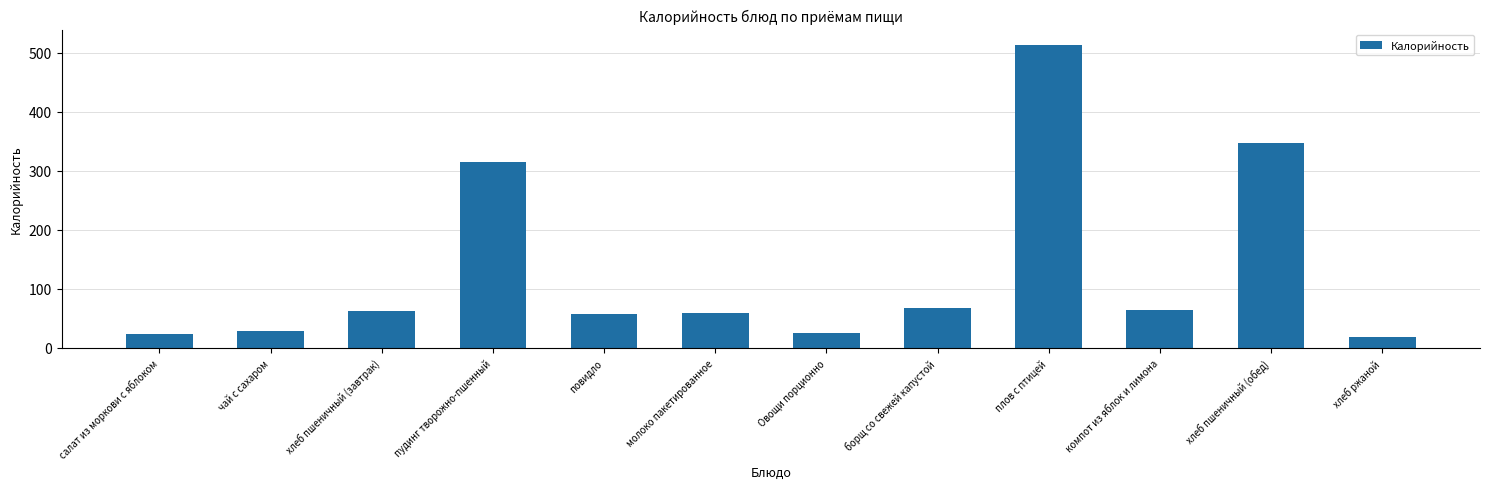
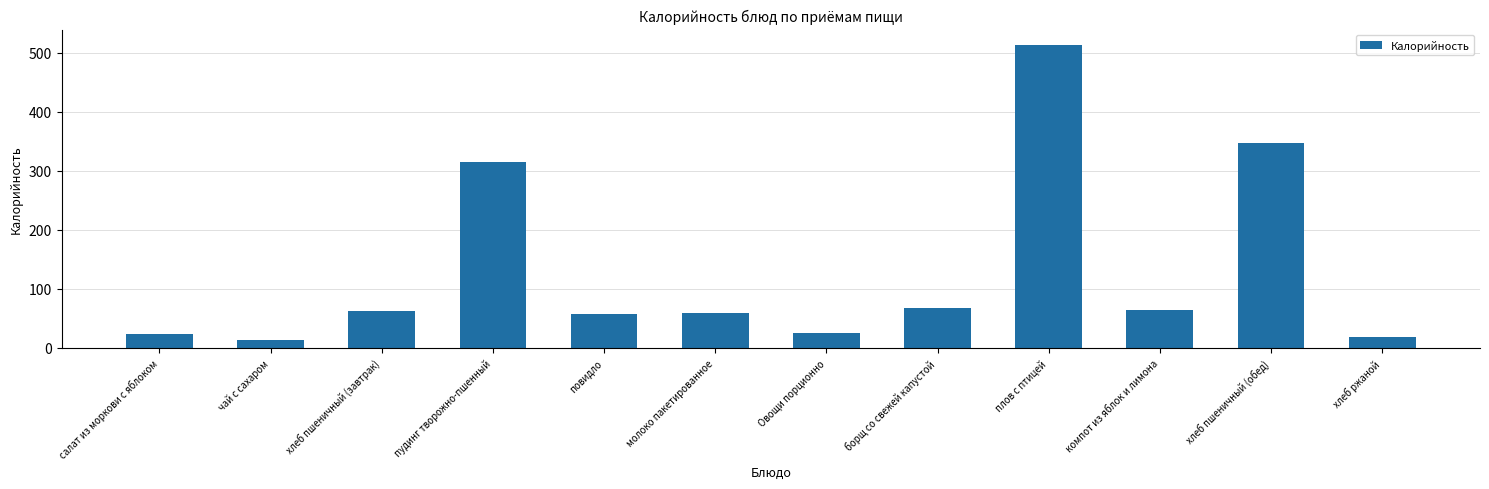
чай с сахаром: 30 -> 10
